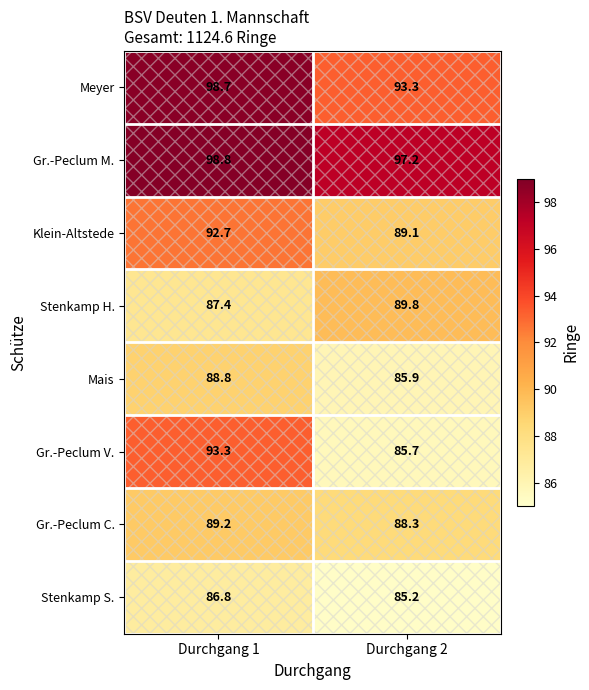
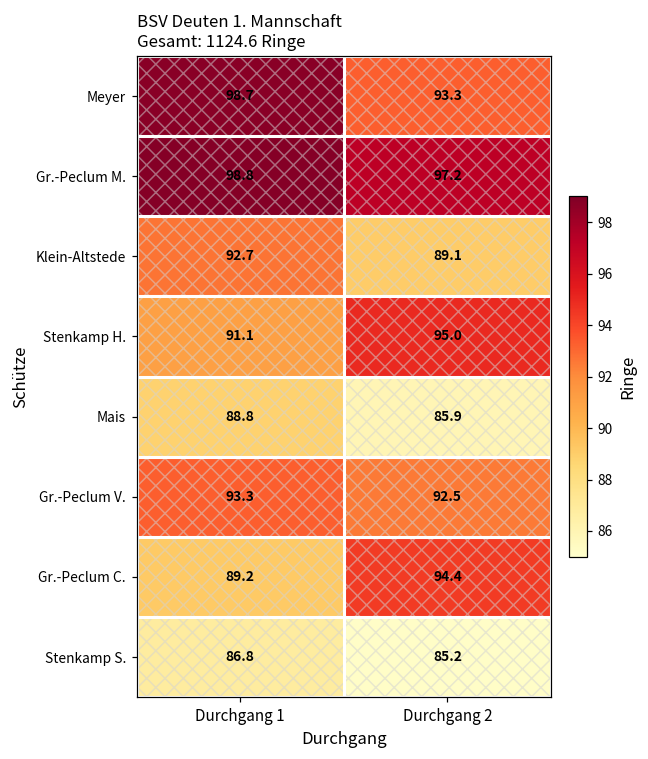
Stenkamp H., Durchgang 1: 87.4 -> 91.1
Stenkamp H., Durchgang 2: 89.8 -> 95.0
Gr.-Peclum V., Durchgang 2: 85.7 -> 92.5
Gr.-Peclum C., Durchgang 2: 88.3 -> 94.4
